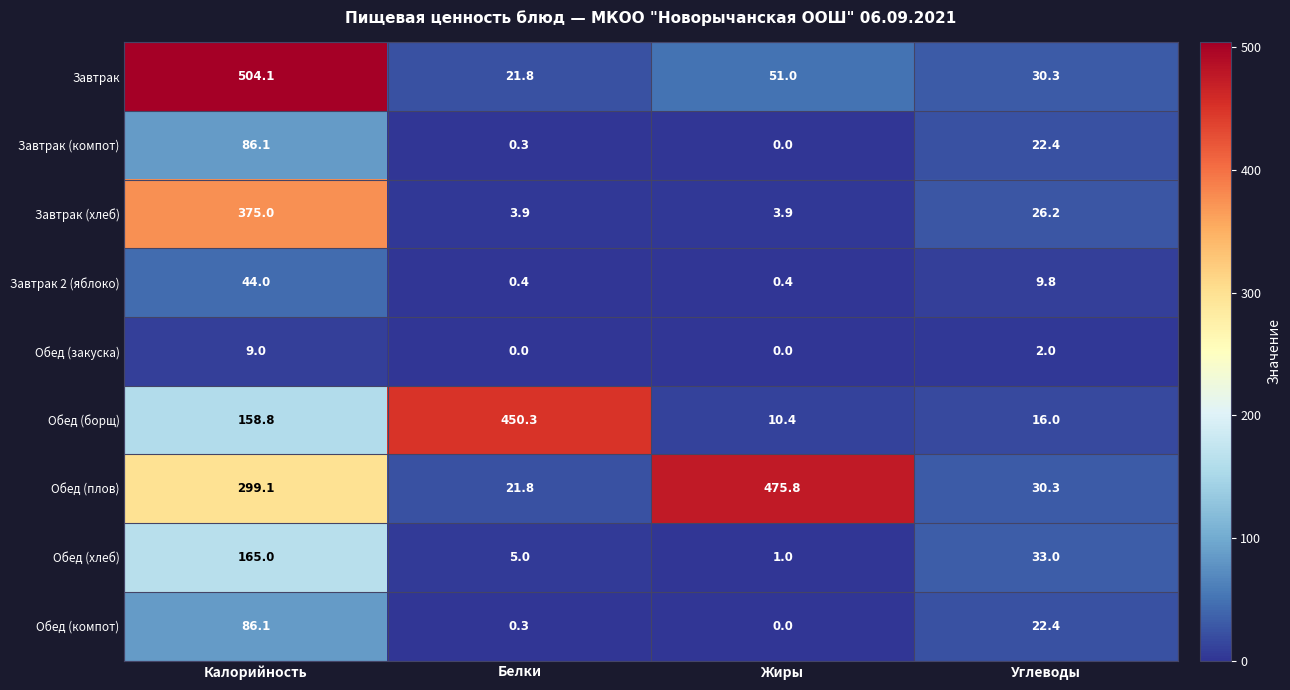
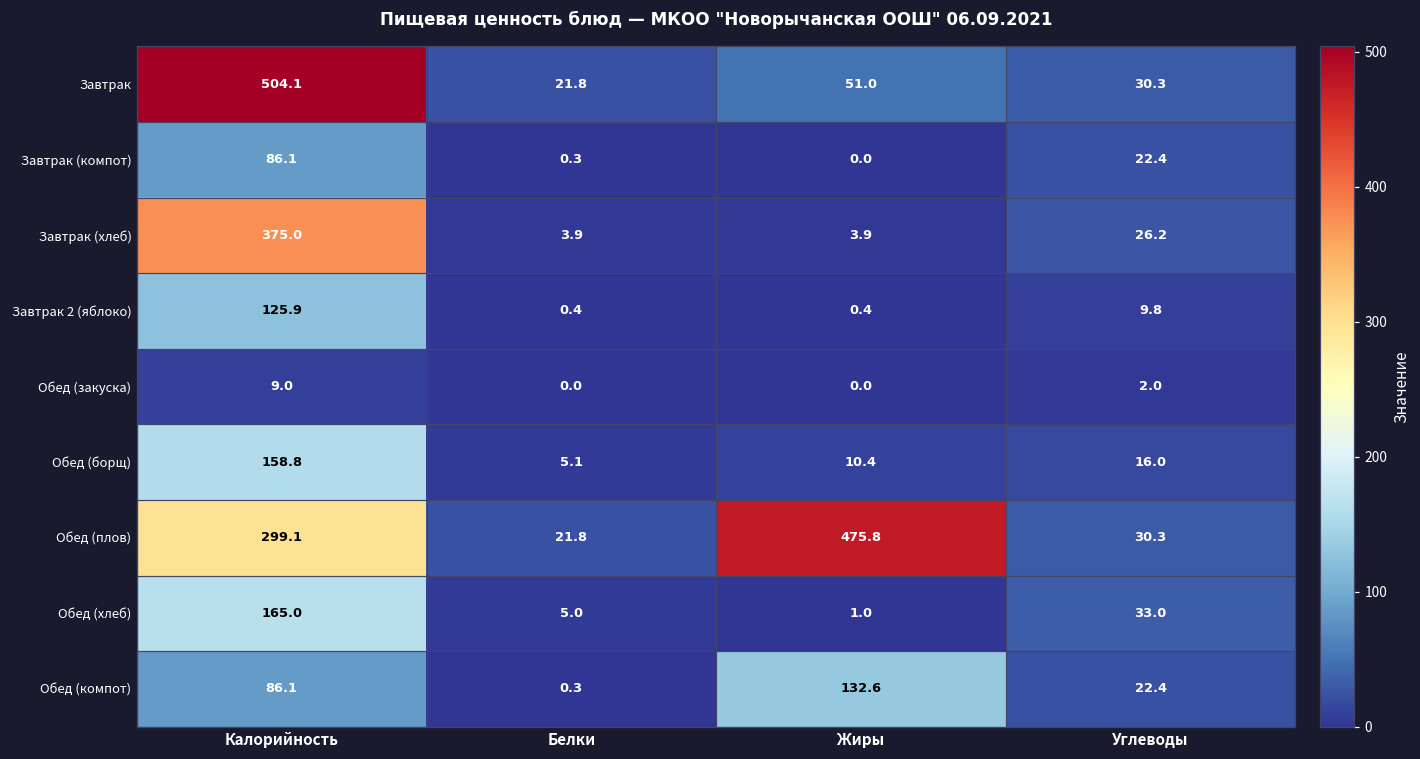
Завтрак 2 (яблоко), Калорийность: 44.0 -> 125.9
Обед (борщ), Белки: 450.3 -> 5.1
Обед (компот), Жиры: 0.0 -> 132.6
